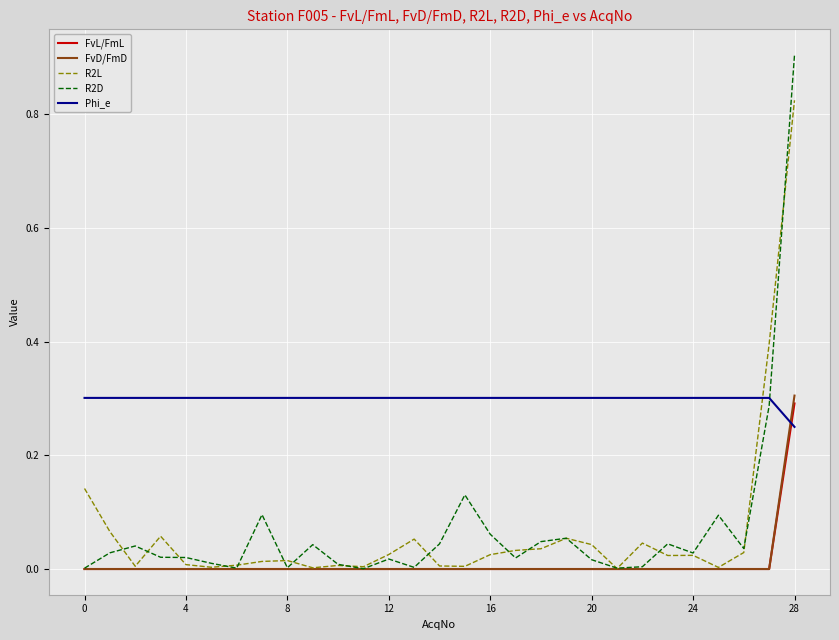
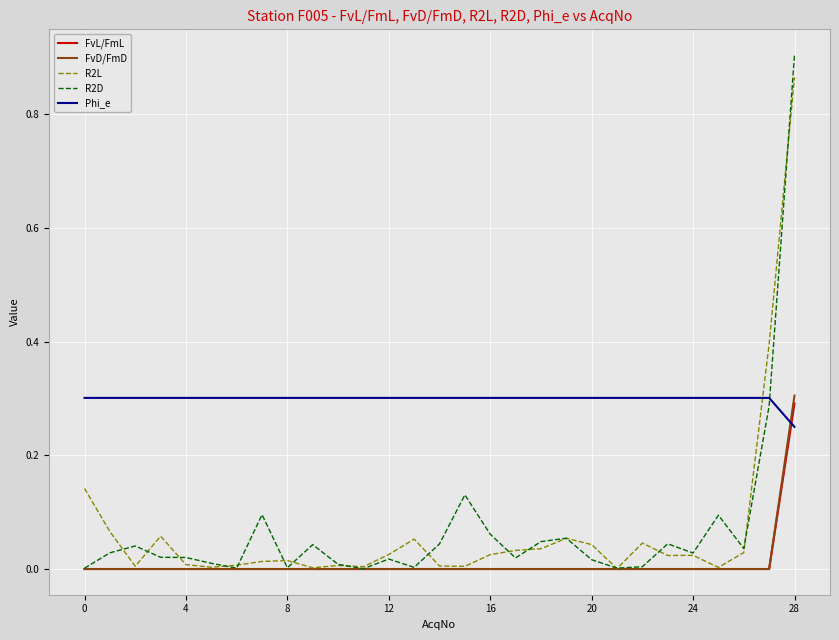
R2L, 28: 0.82 -> 0.87
